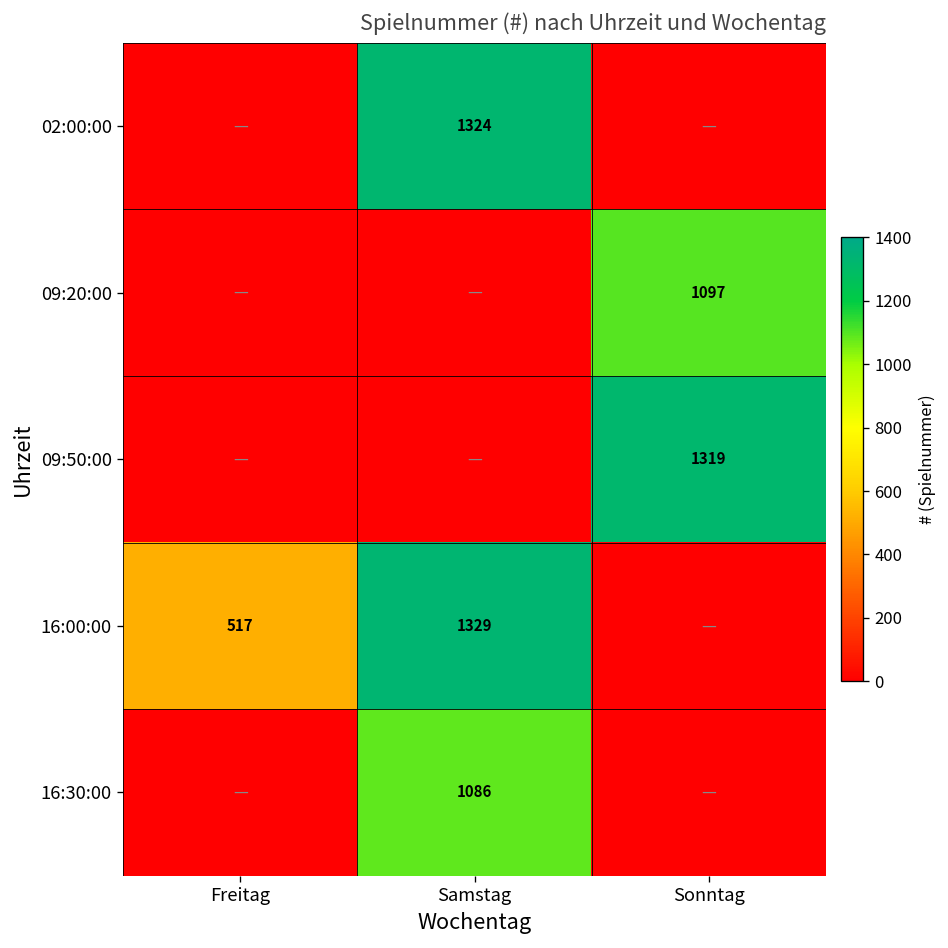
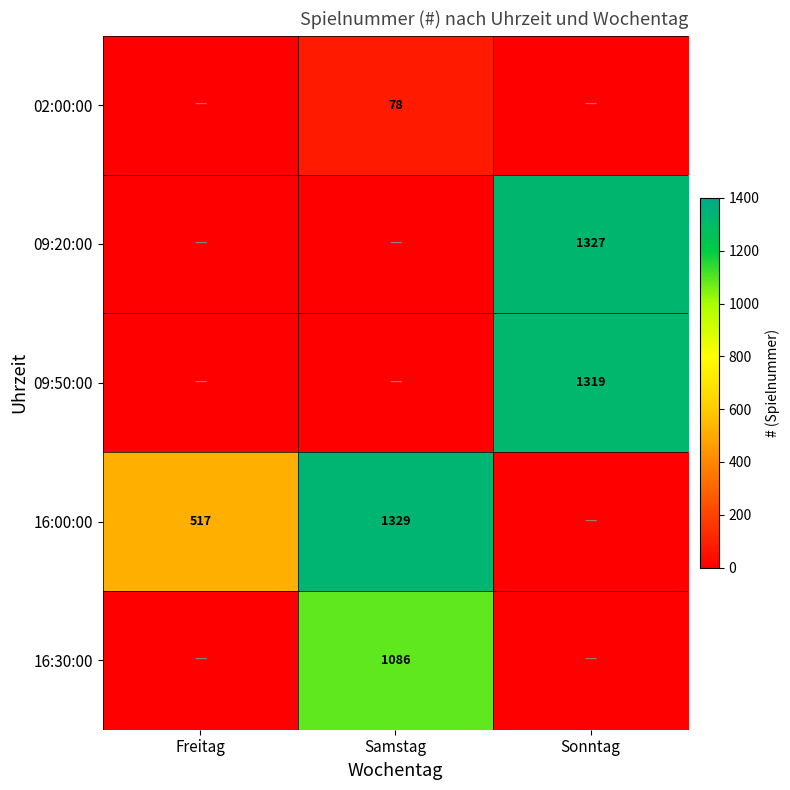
02:00:00, Samstag: 1324 -> 78
09:20:00, Sonntag: 1097 -> 1327
